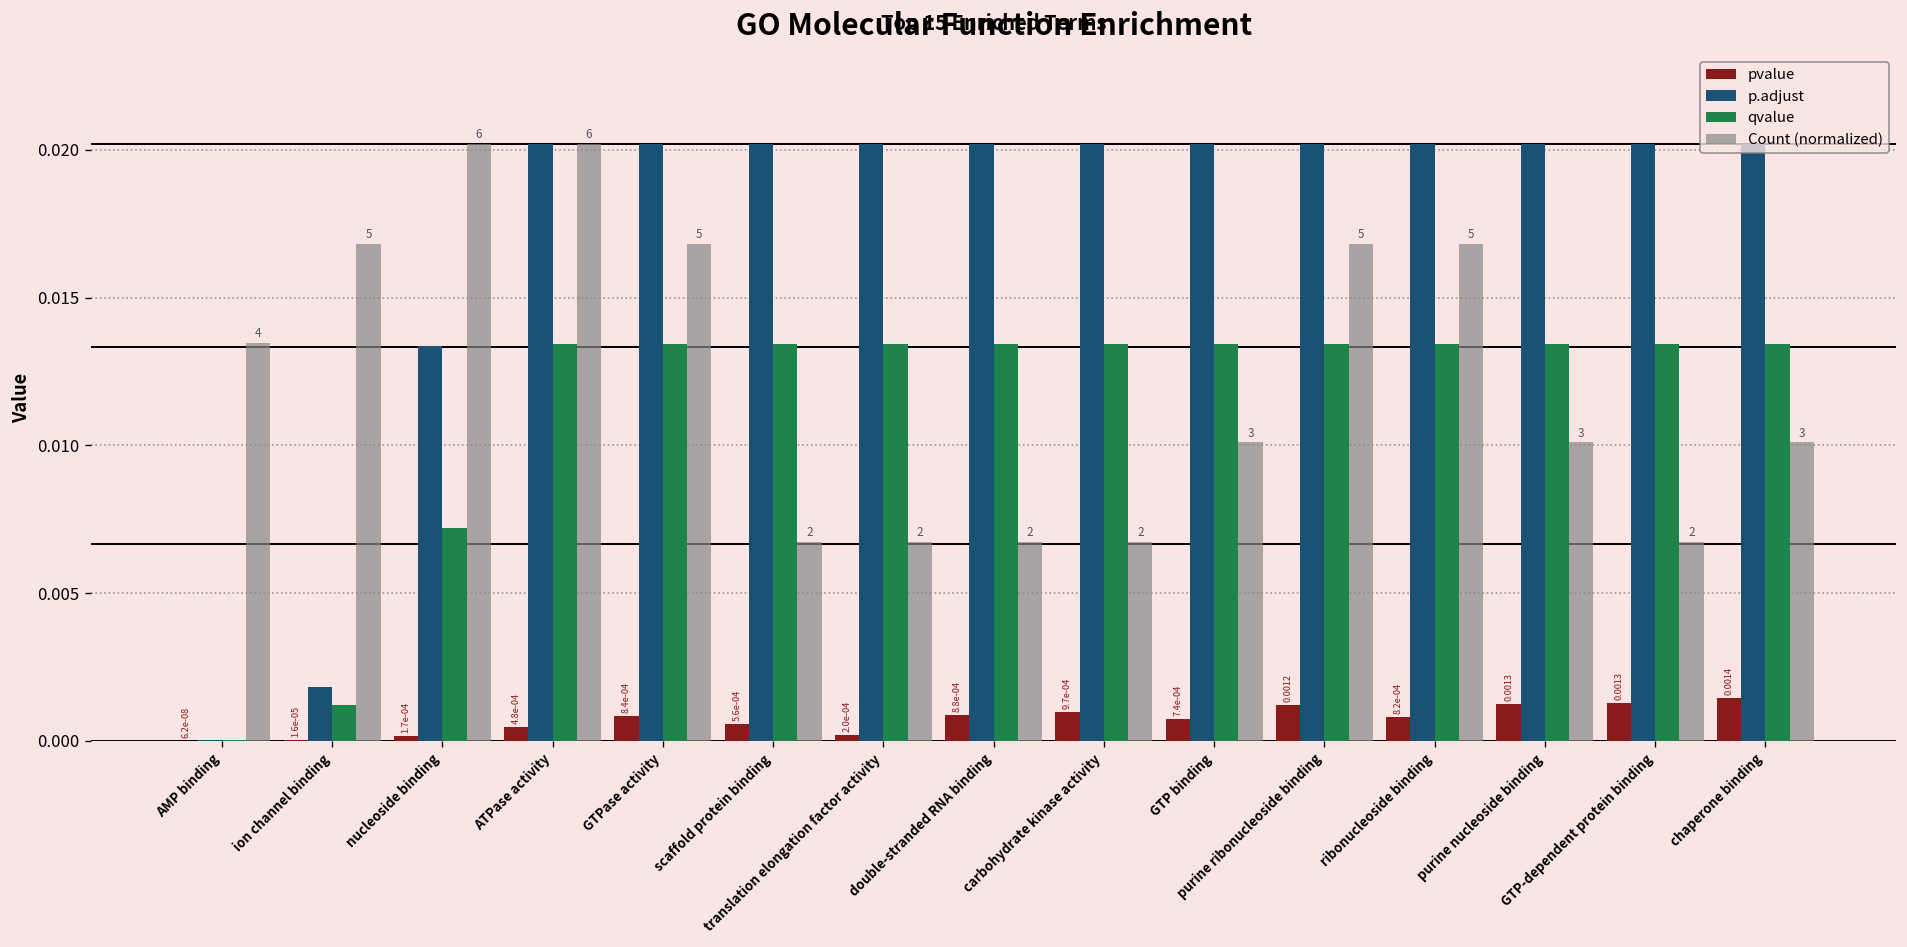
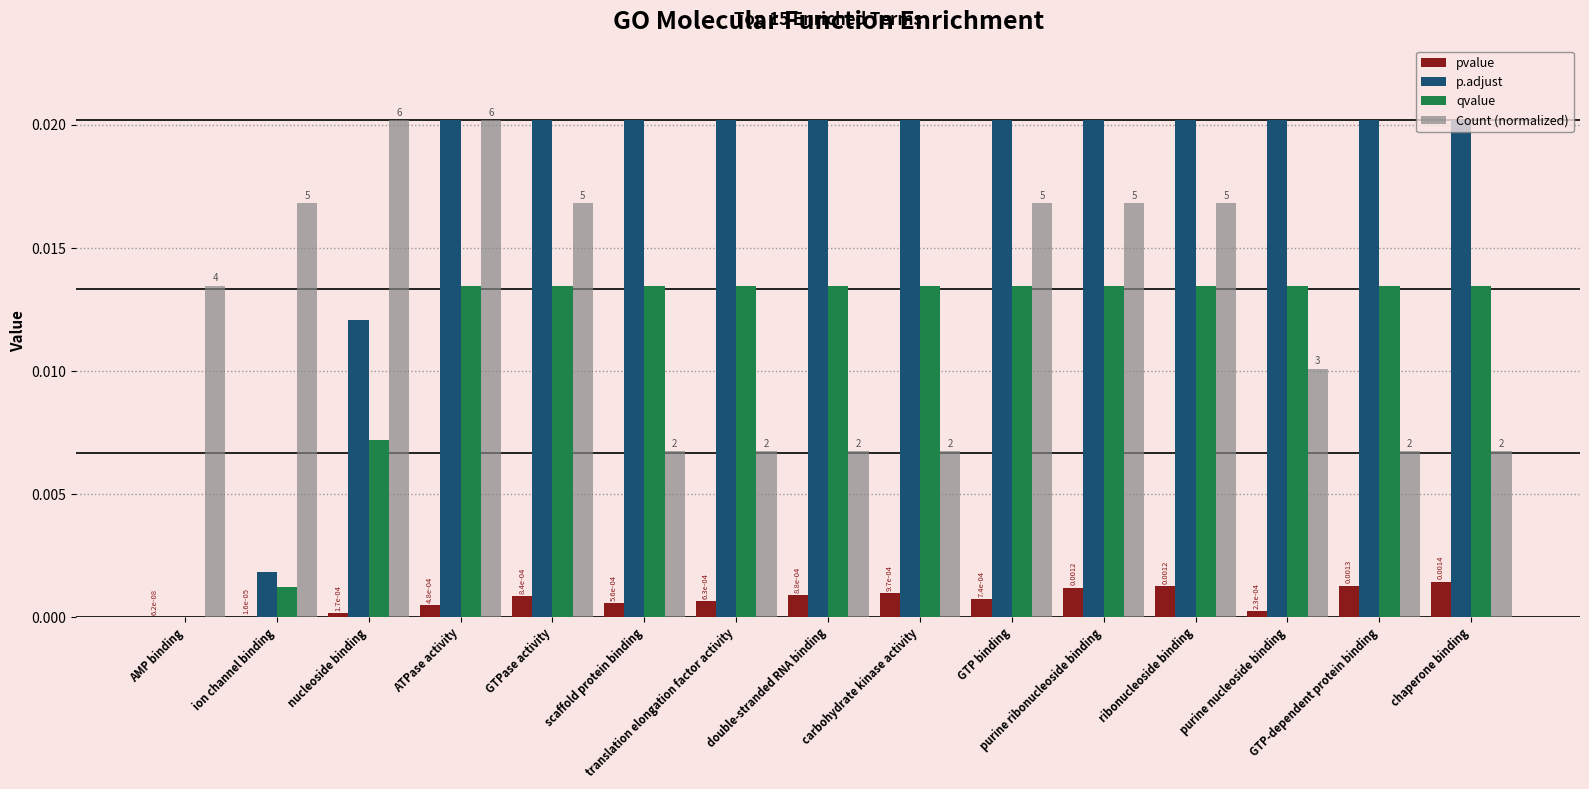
p.adjust, nucleoside binding: 0.0134 -> 0.0121
pvalue, translation elongation factor activity: 2.0e-04 -> 6.3e-04
Count (normalized), GTP binding: 3 -> 5
pvalue, ribonucleoside binding: 8.2e-04 -> 0.0012
pvalue, purine nucleoside binding: 0.0013 -> 2.3e-04
Count (normalized), chaperone binding: 3 -> 2
